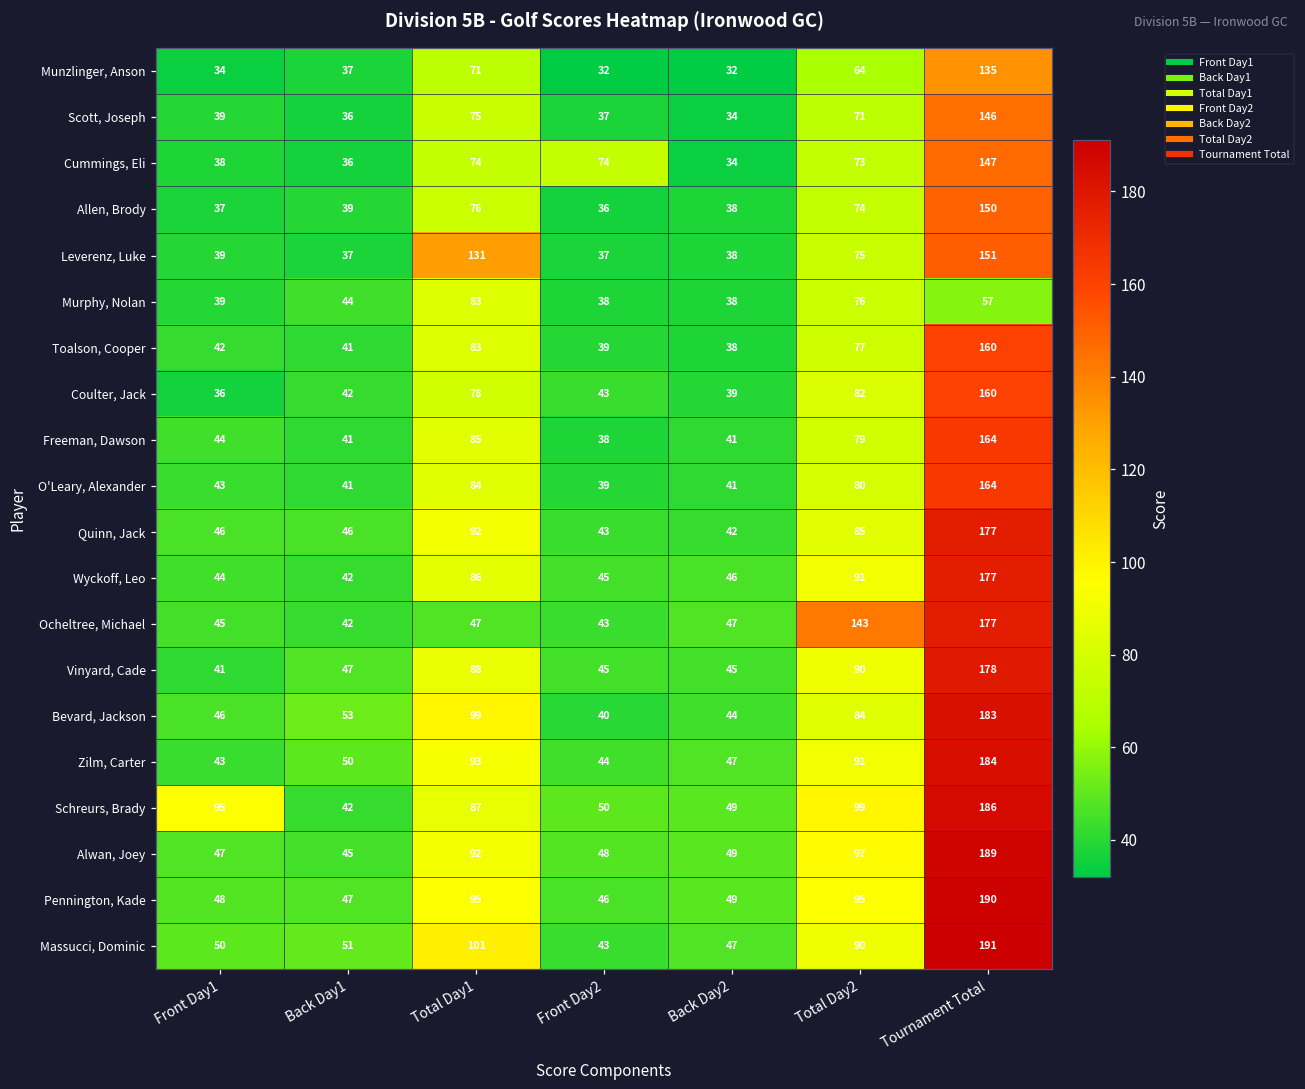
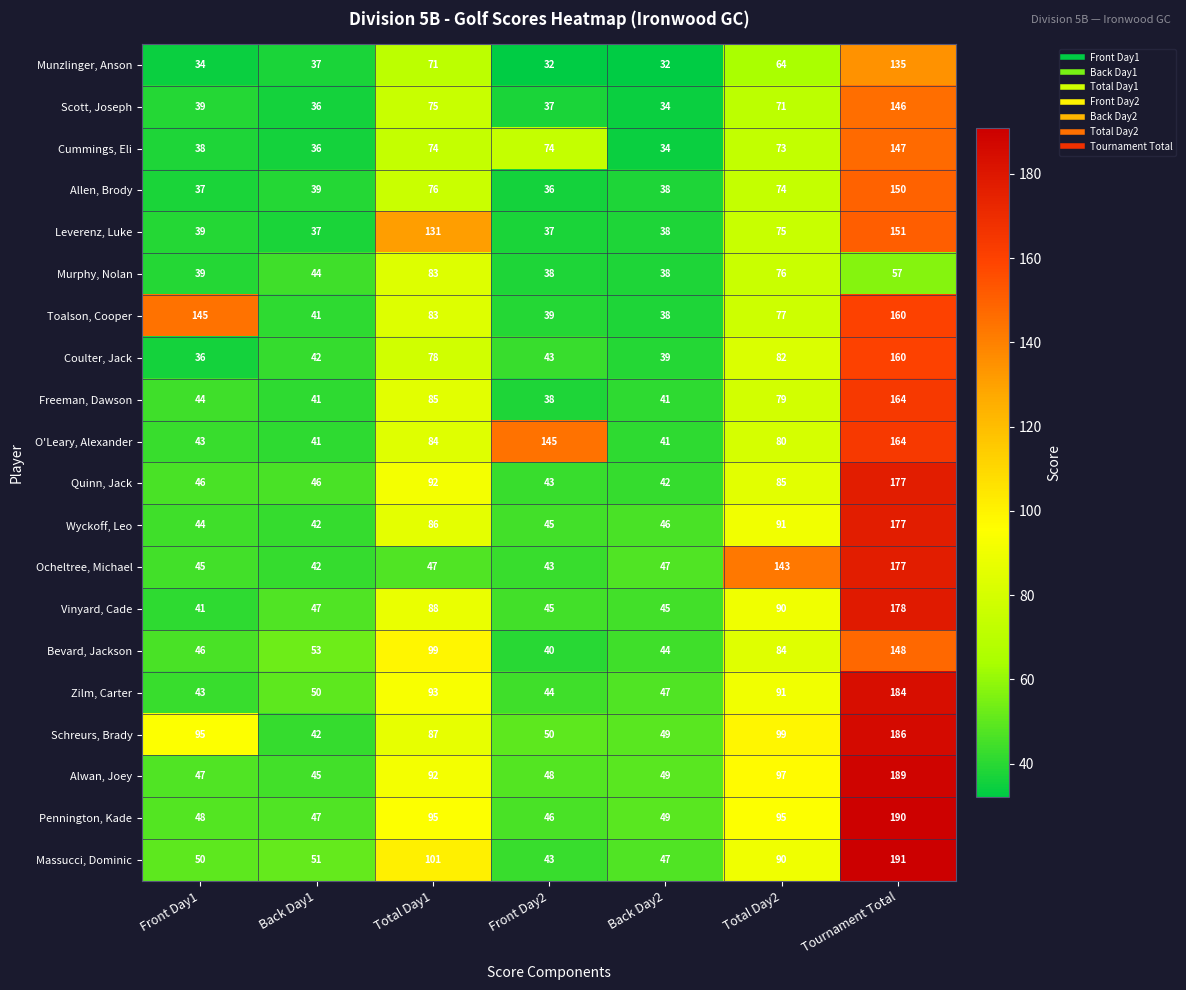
Toalson, Cooper, Front Day1: 42 -> 145
O'Leary, Alexander, Front Day2: 39 -> 145
Bevard, Jackson, Tournament Total: 183 -> 148
